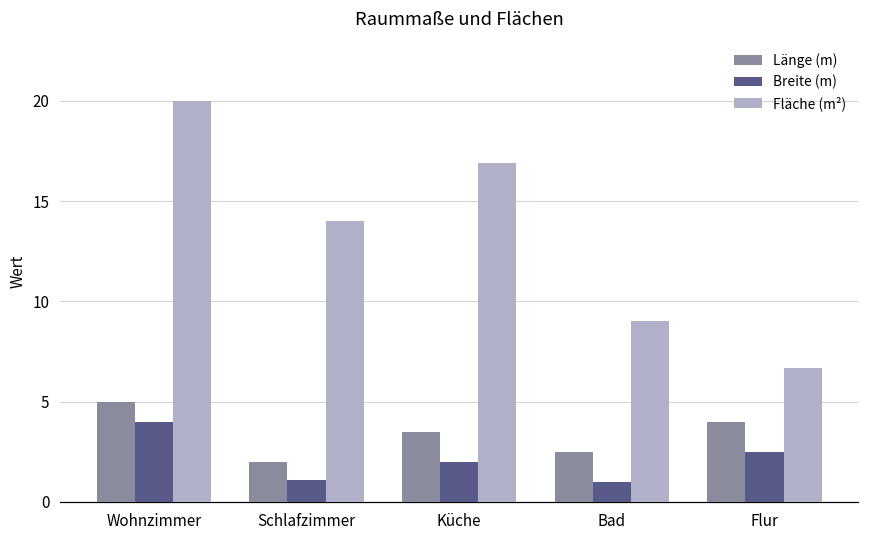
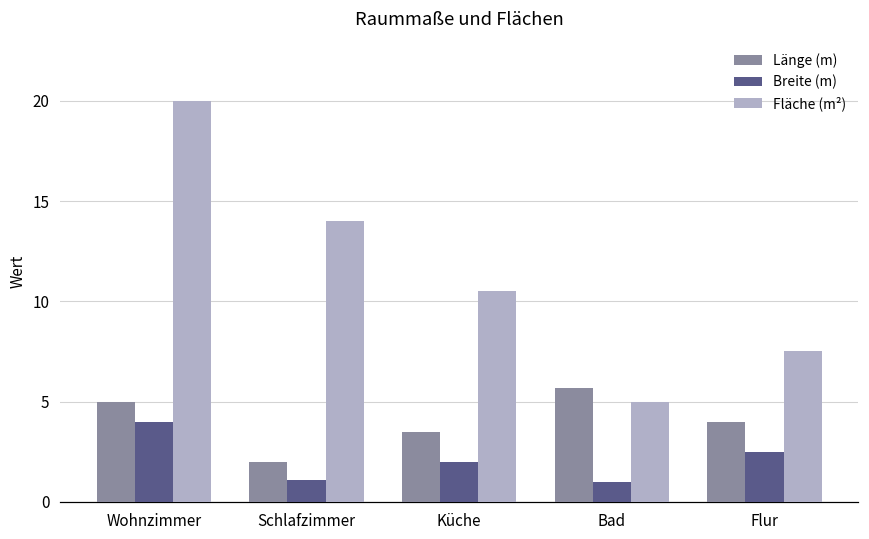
Fläche (m²), Küche: 16.9 -> 10.5
Länge (m), Bad: 2.5 -> 5.7
Fläche (m²), Bad: 9 -> 5
Fläche (m²), Flur: 6.7 -> 7.5
